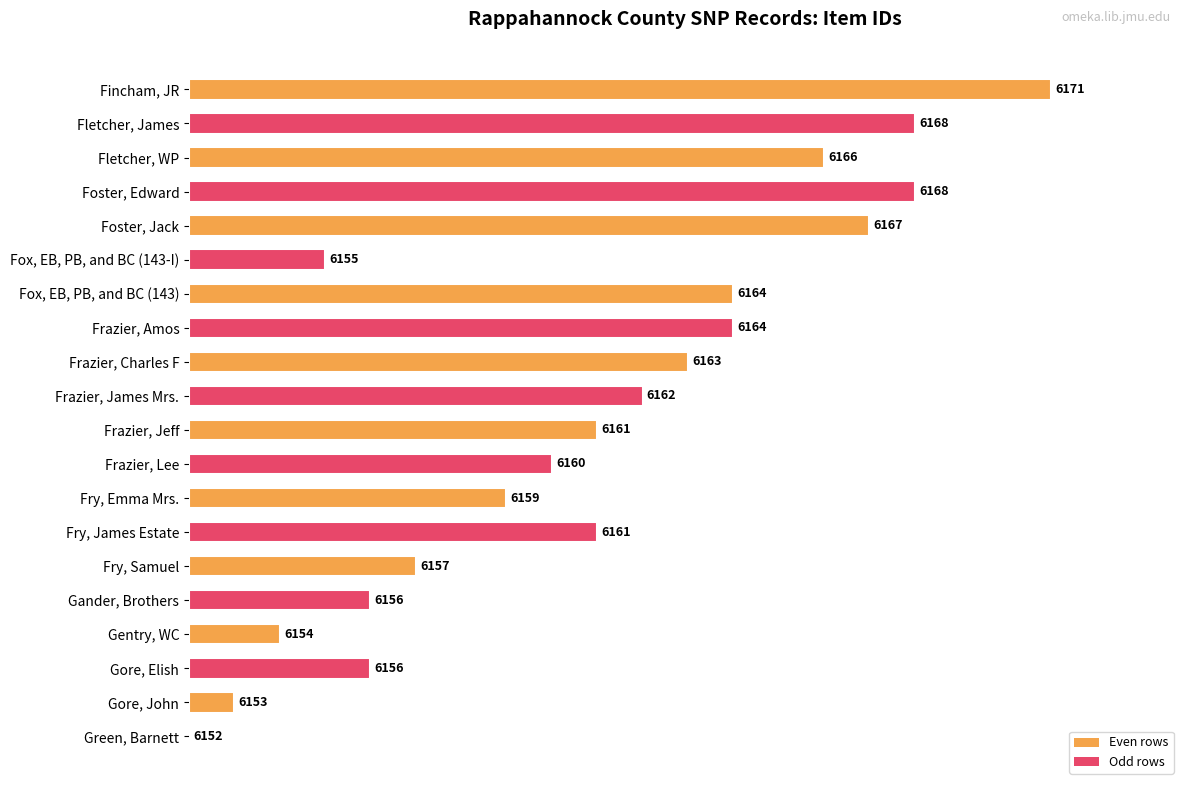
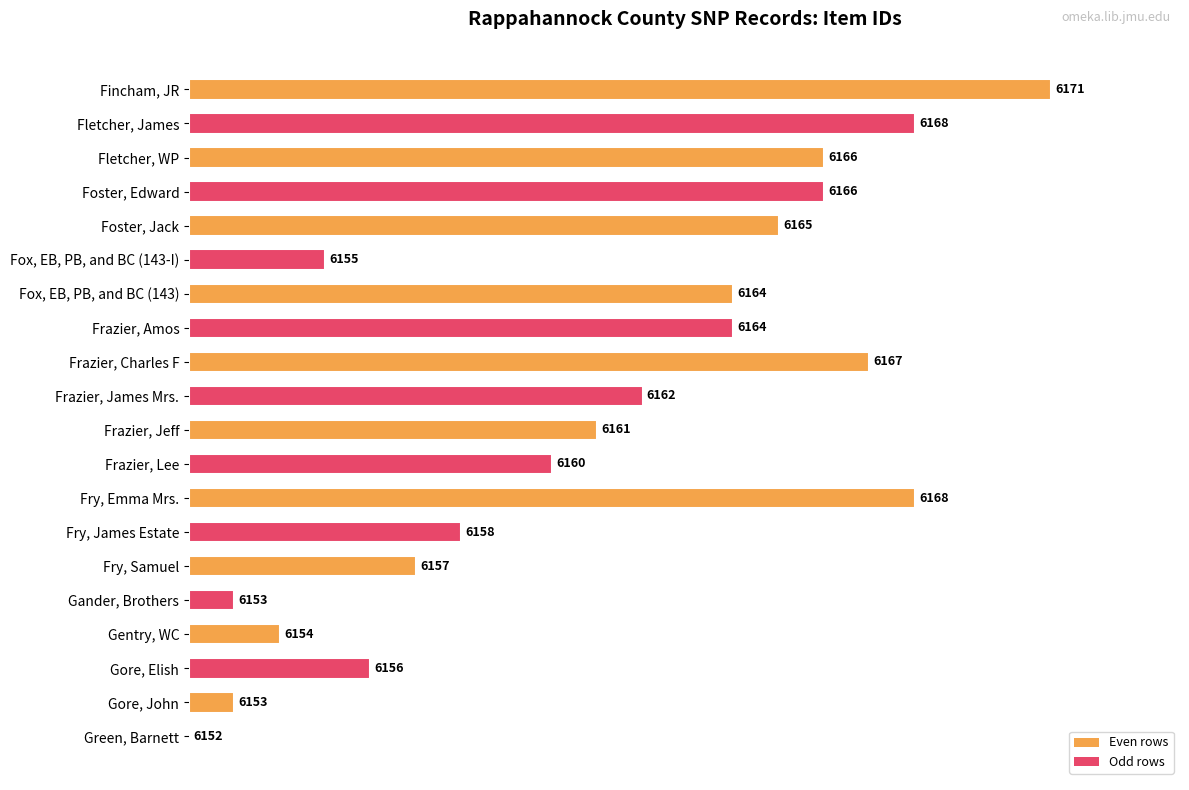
Foster, Edward: 6168 -> 6166
Foster, Jack: 6167 -> 6165
Frazier, Charles F: 6163 -> 6167
Fry, Emma Mrs.: 6159 -> 6168
Fry, James Estate: 6161 -> 6158
Gander, Brothers: 6156 -> 6153
